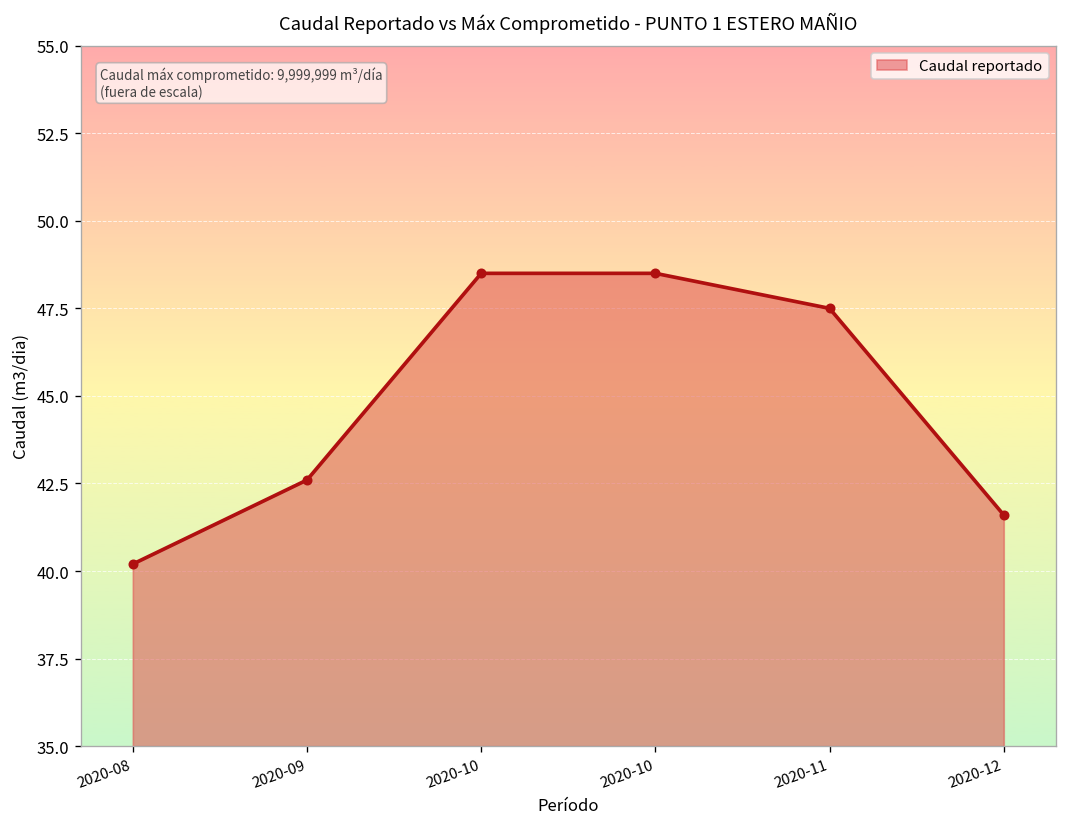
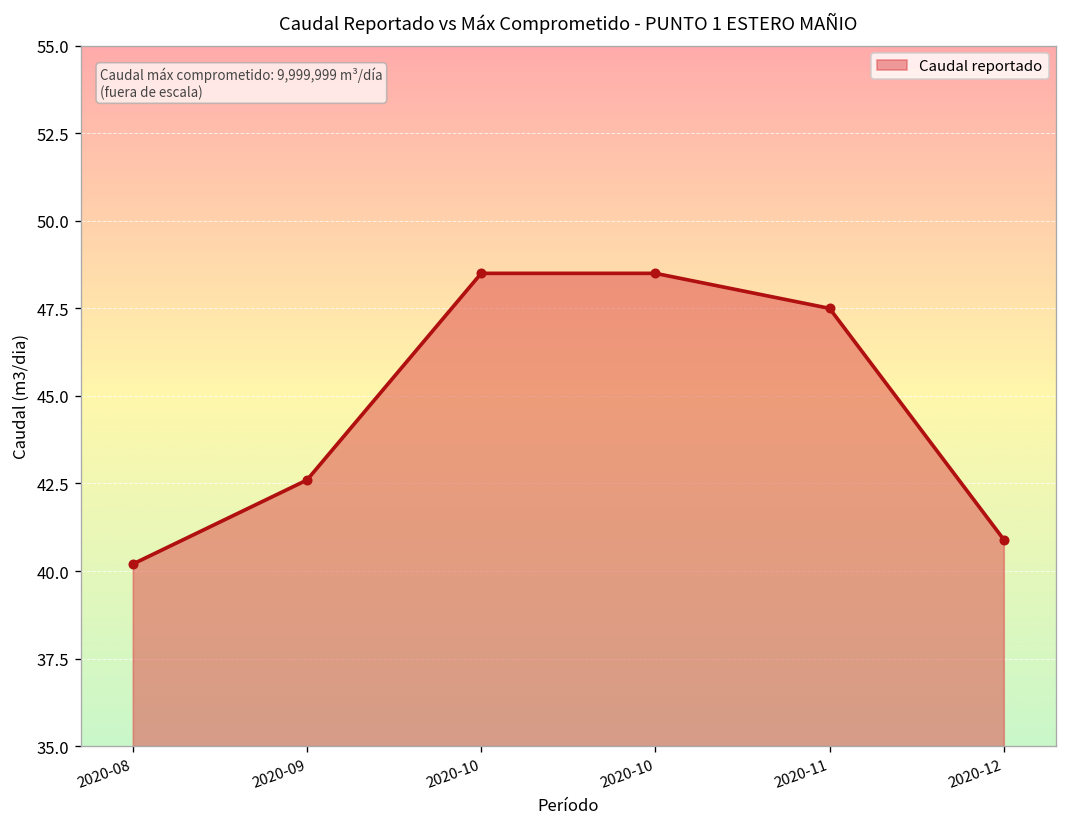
2020-12: 41.6 -> 40.9
